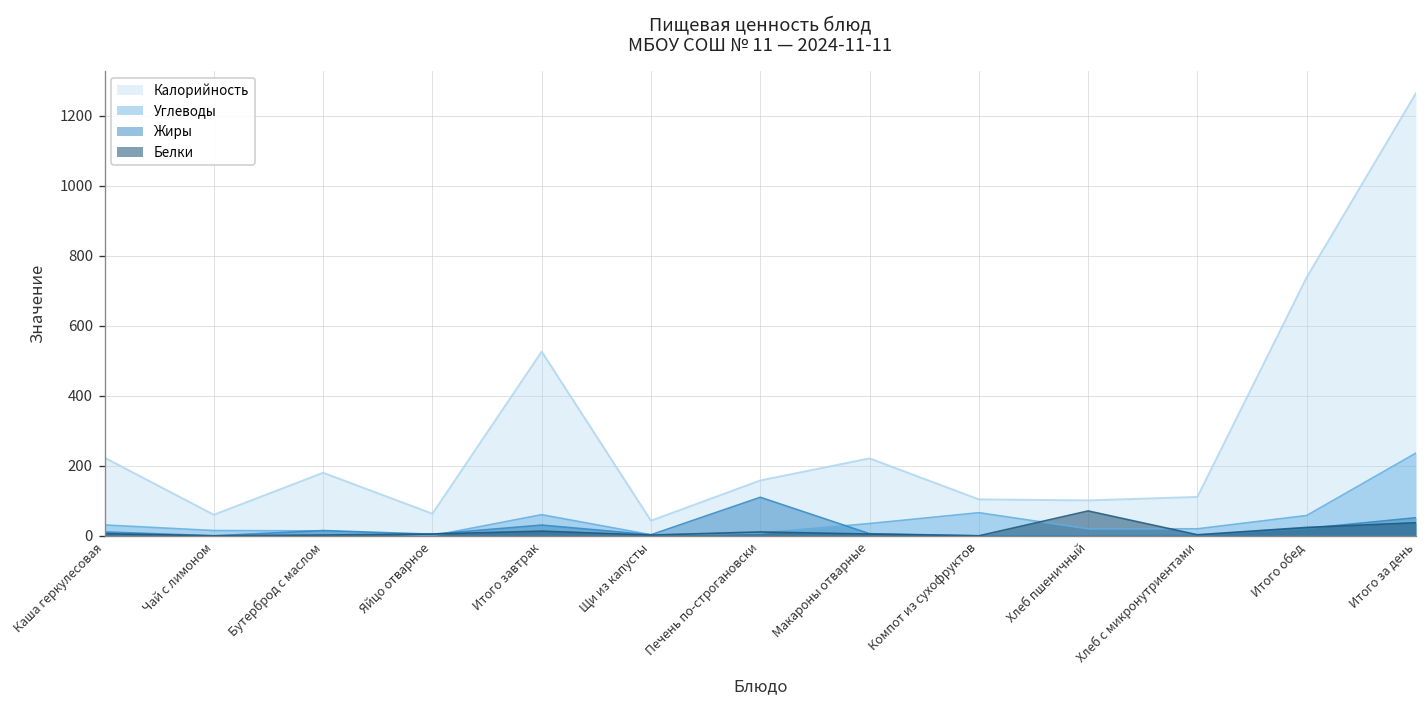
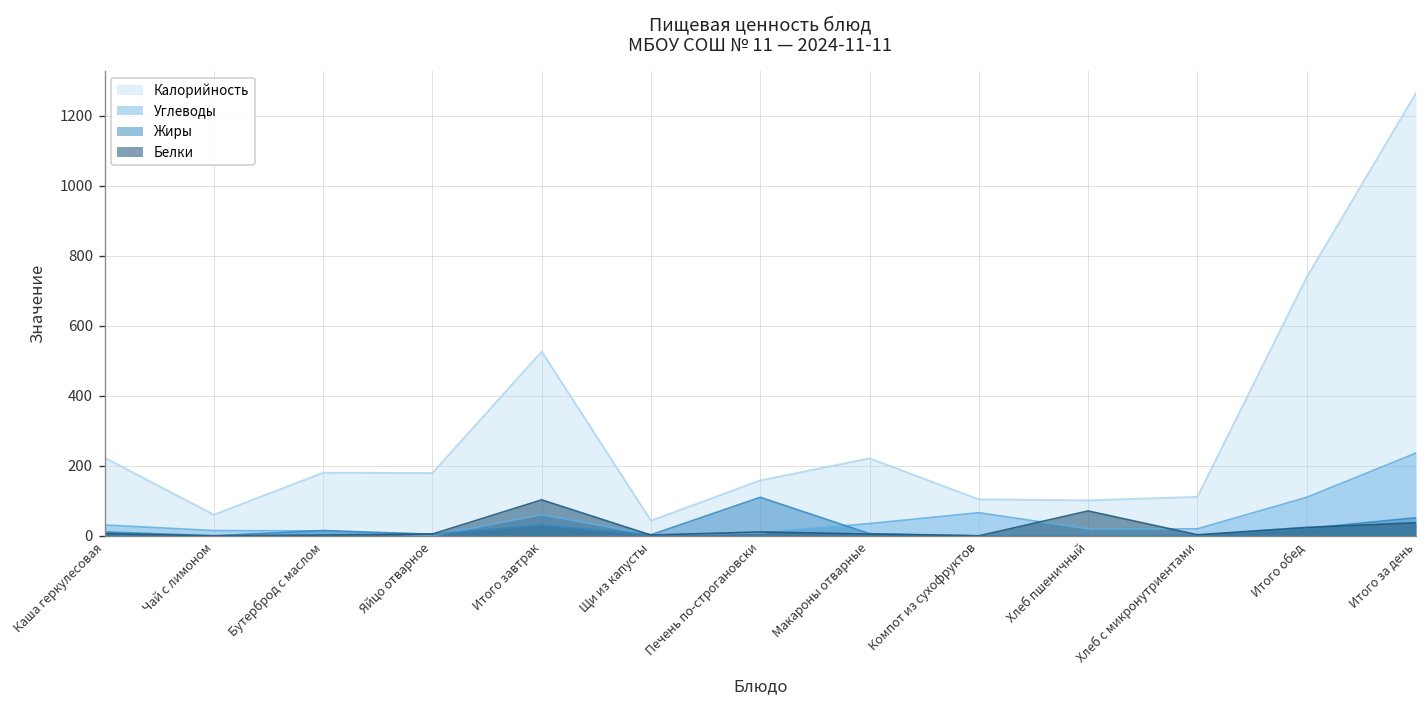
Калорийность, Яйцо отварное: 60 -> 180
Белки, Итого завтрак: 10 -> 100
Углеводы, Итого обед: 60 -> 110
